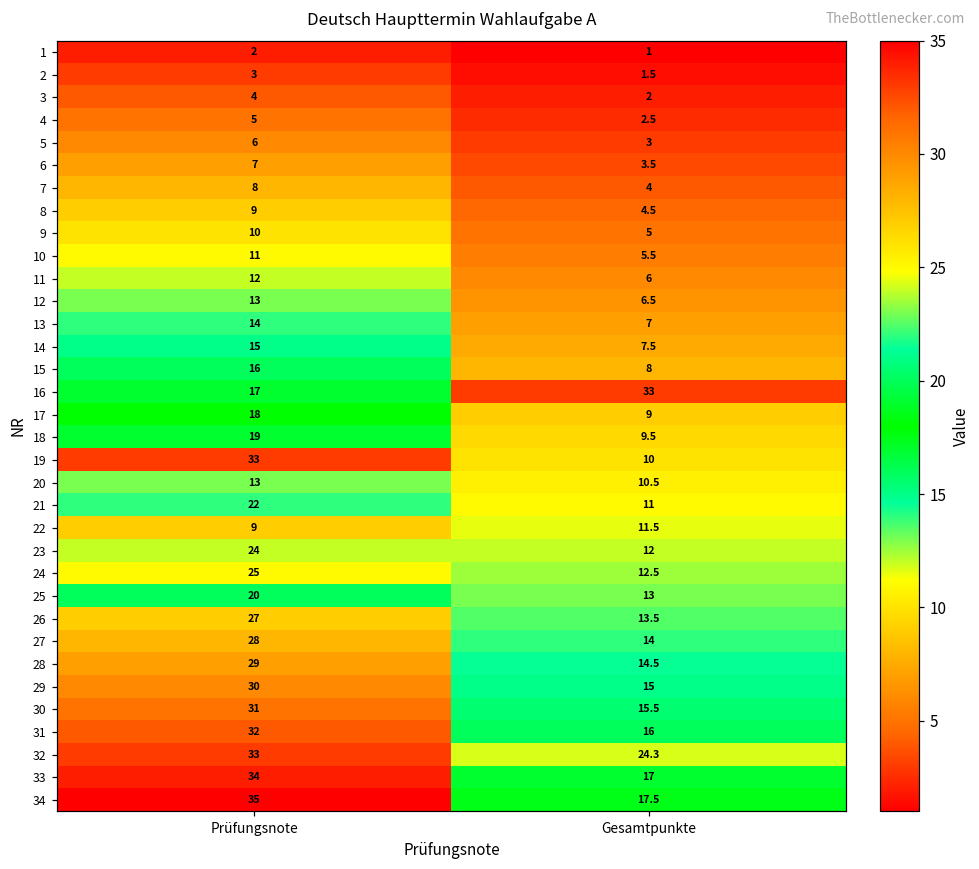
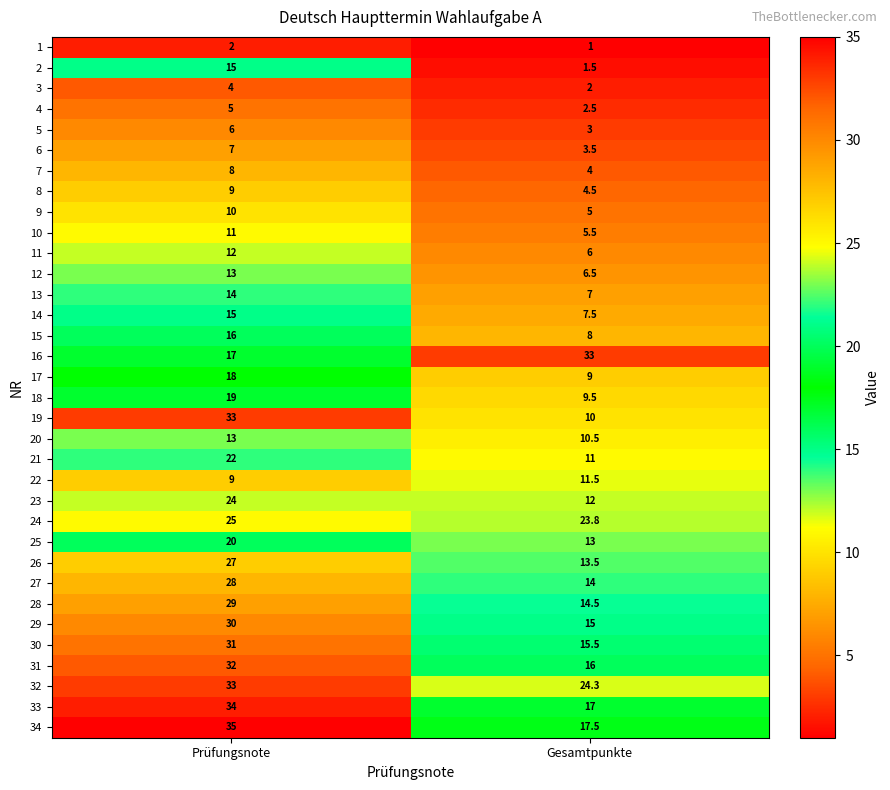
2, Prüfungsnote: 3 -> 15
24, Gesamtpunkte: 12.5 -> 23.8
